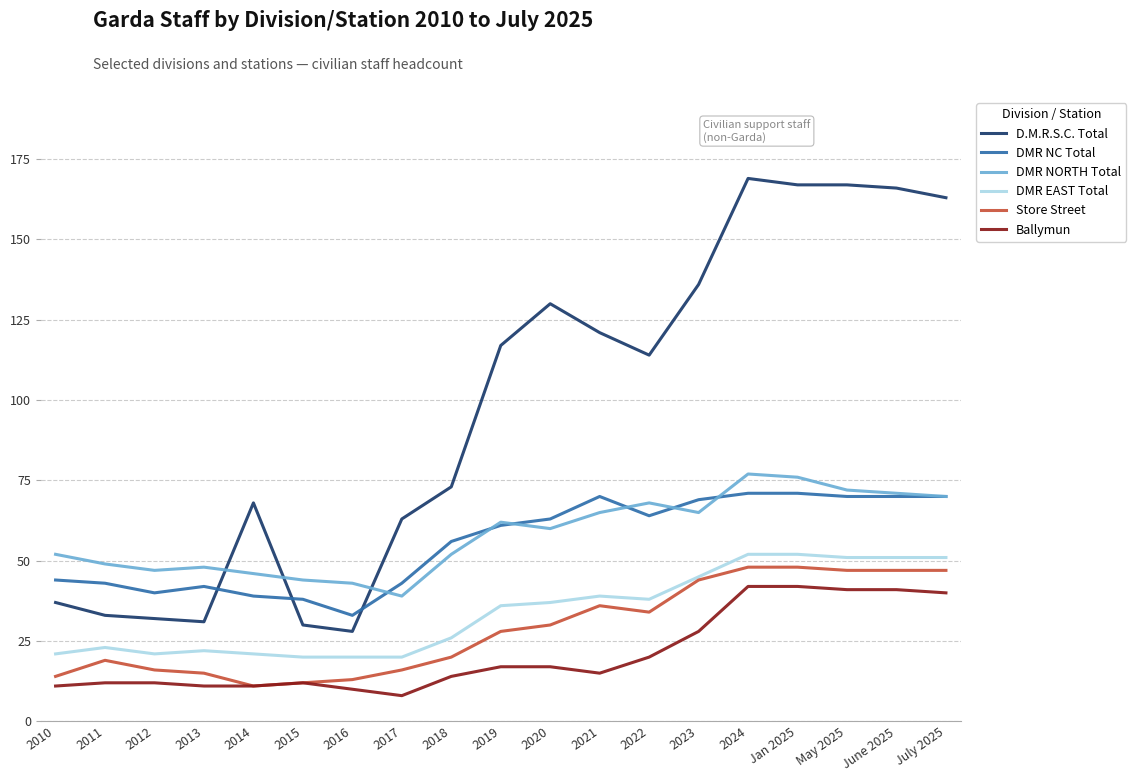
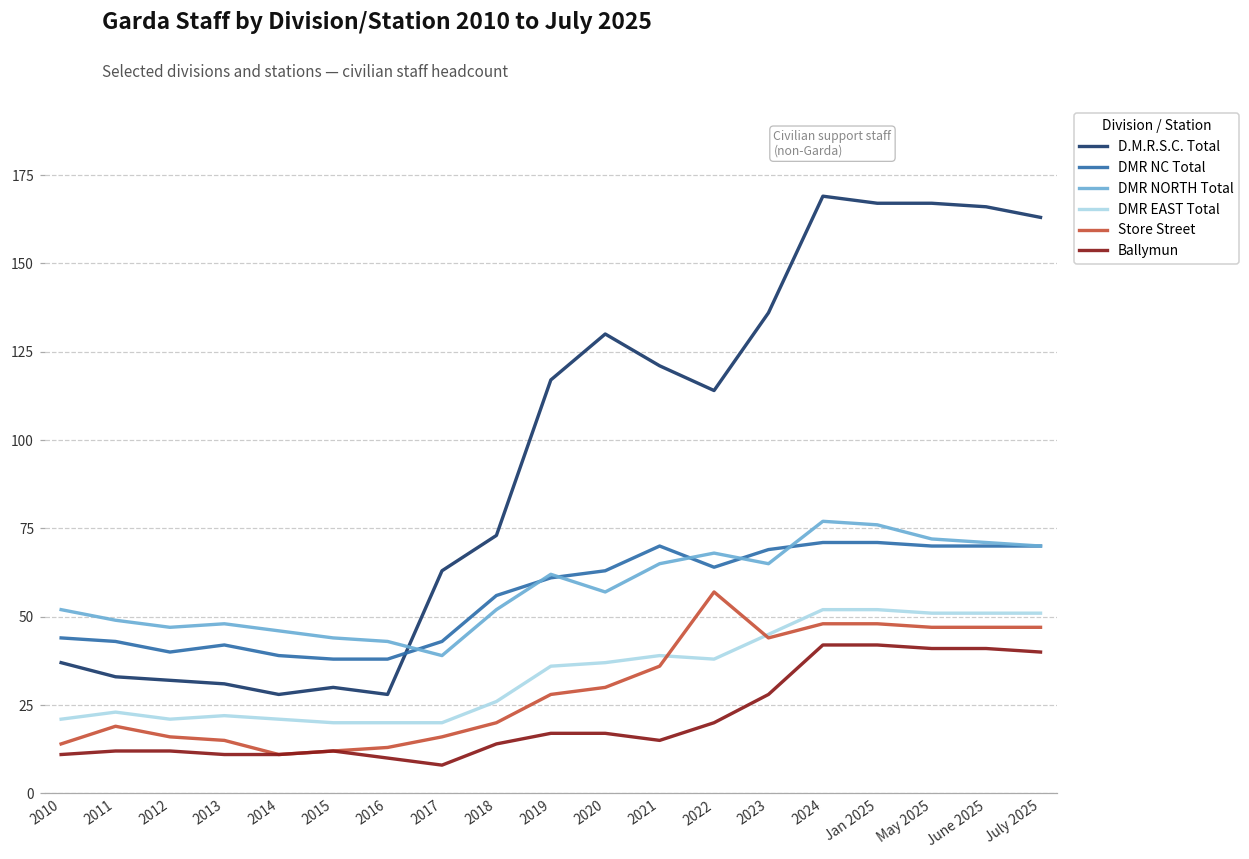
D.M.R.S.C. Total, 2014: 68 -> 28
DMR NC Total, 2016: 33 -> 38
DMR NORTH Total, 2020: 60 -> 57
Store Street, 2022: 34 -> 57
